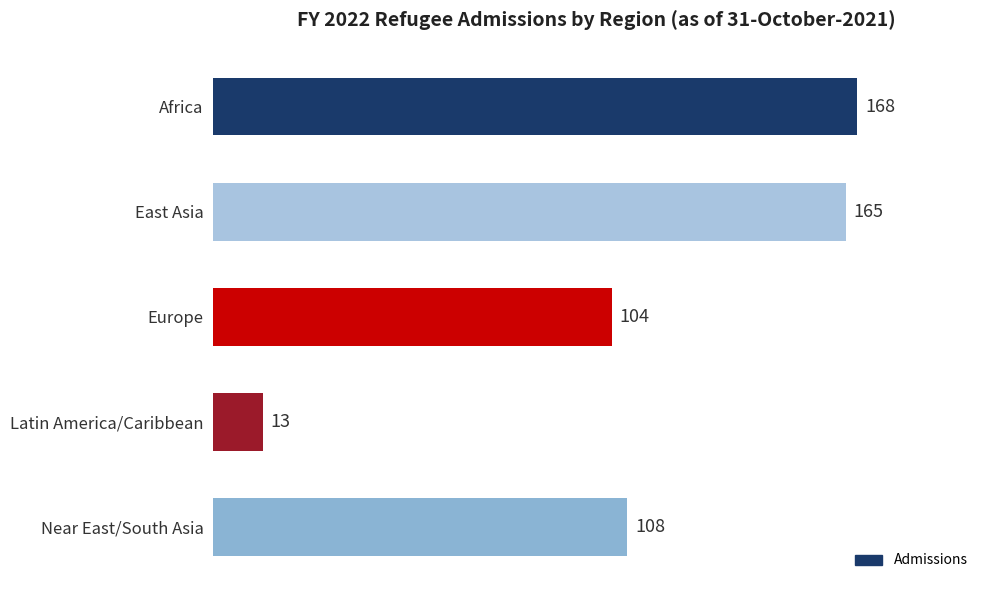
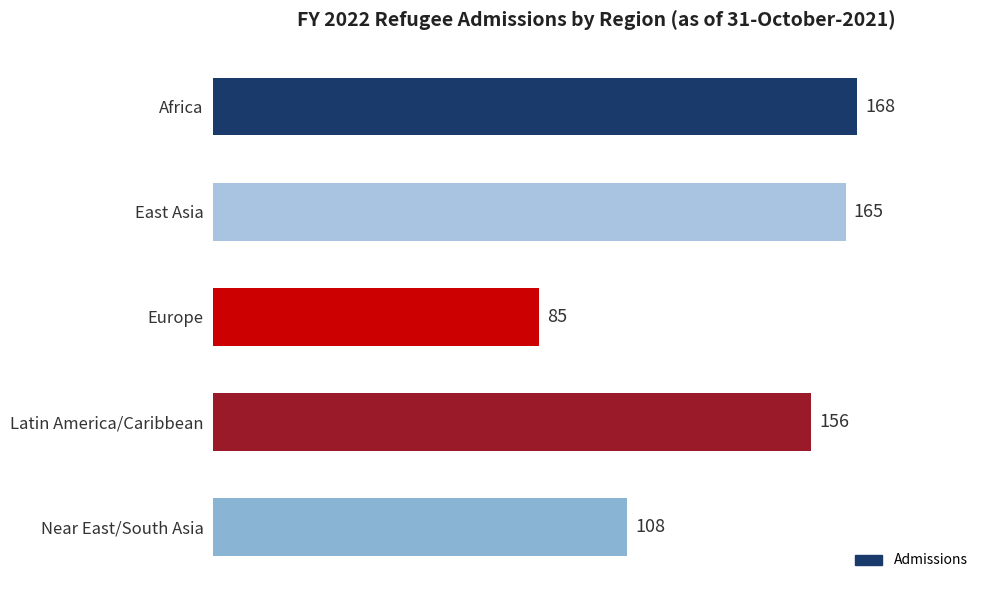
Europe: 104 -> 85
Latin America/Caribbean: 13 -> 156
